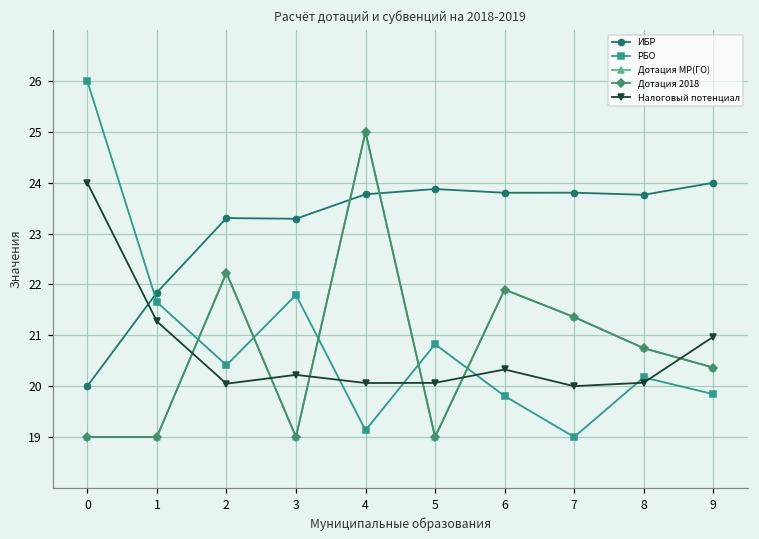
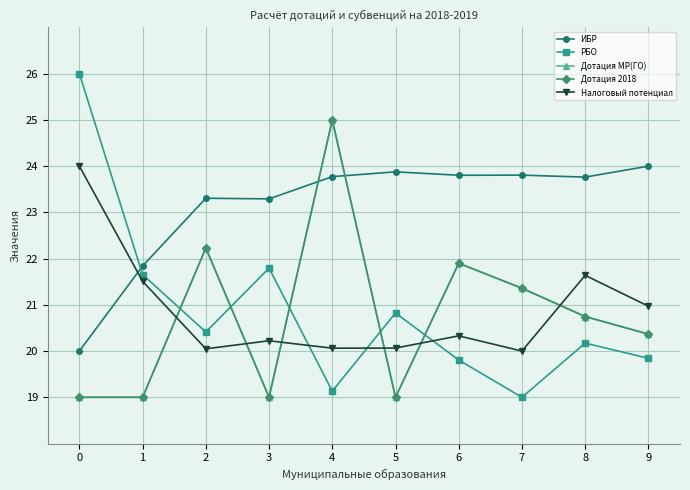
Налоговый потенциал, 1: 21.3 -> 21.5
Налоговый потенциал, 8: 20.1 -> 21.6
